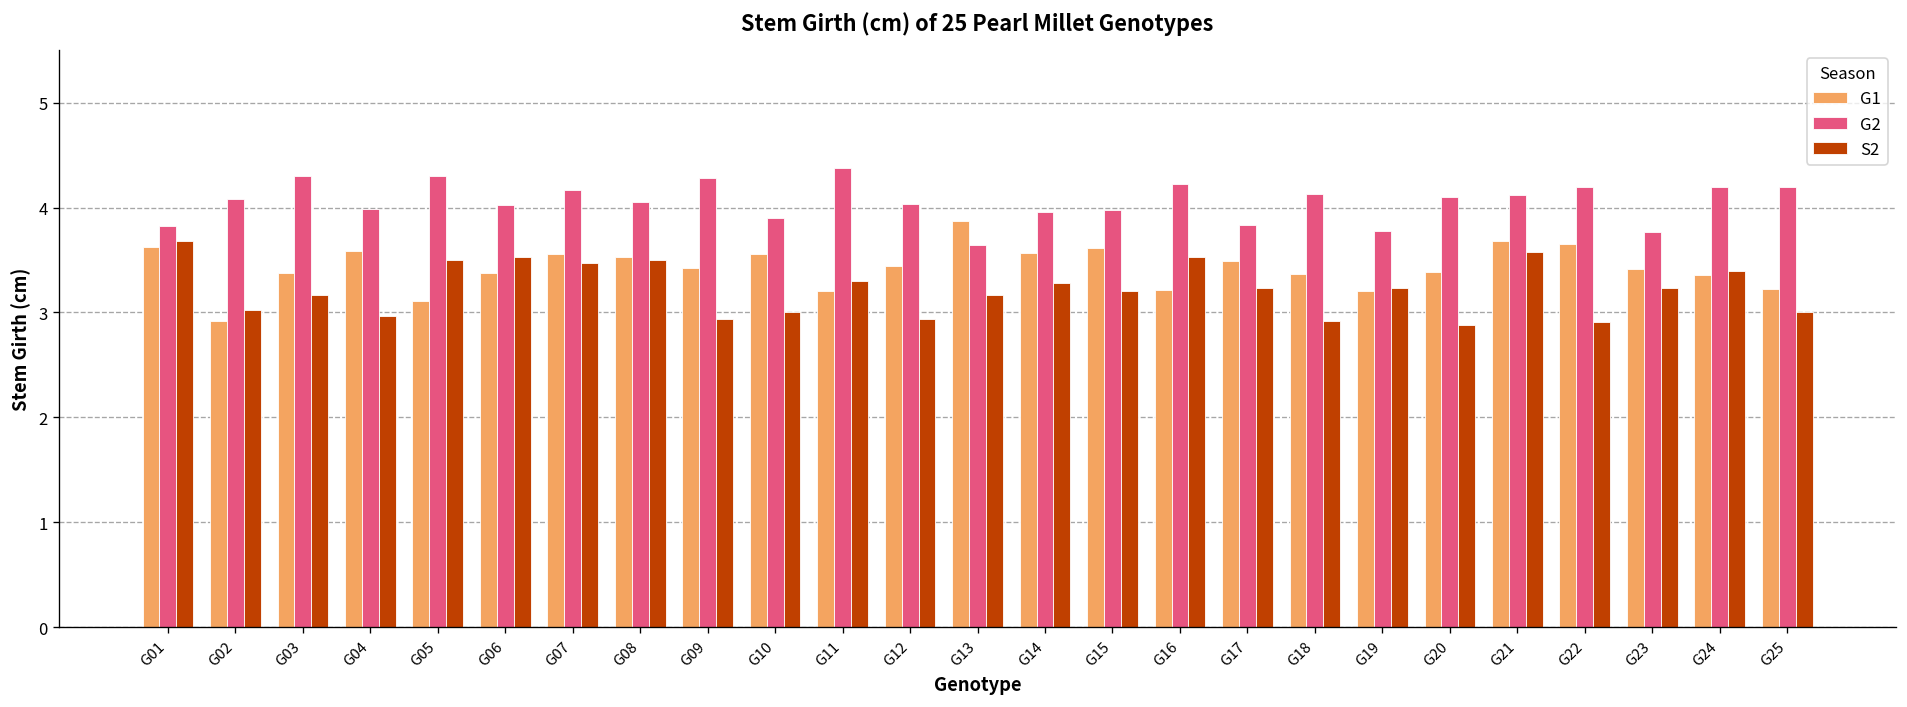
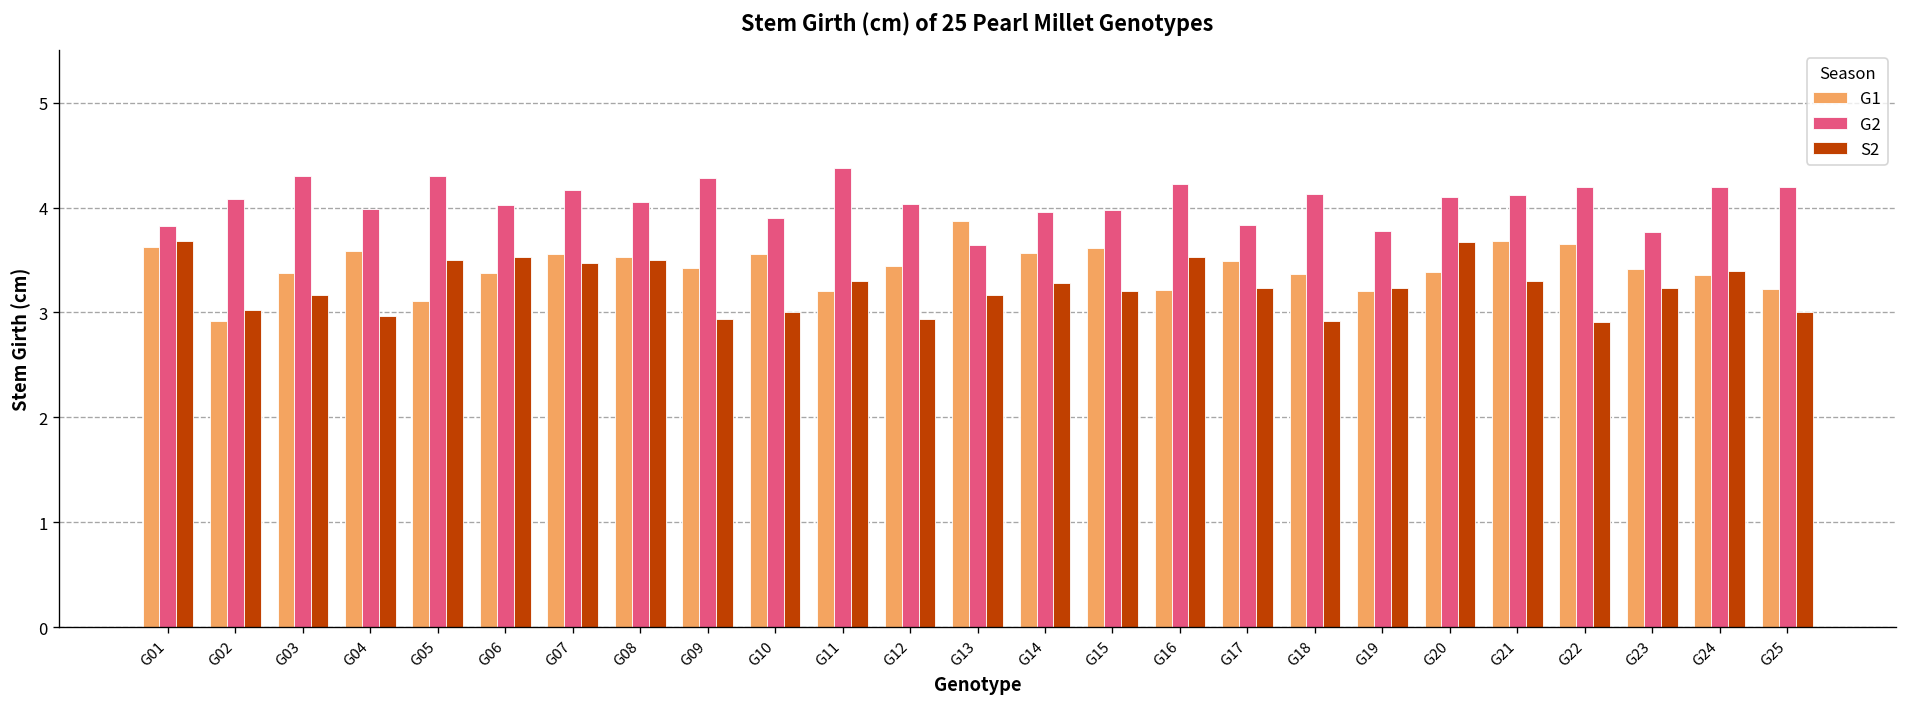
S2, G20: 2.9 -> 3.7
S2, G21: 3.6 -> 3.3
